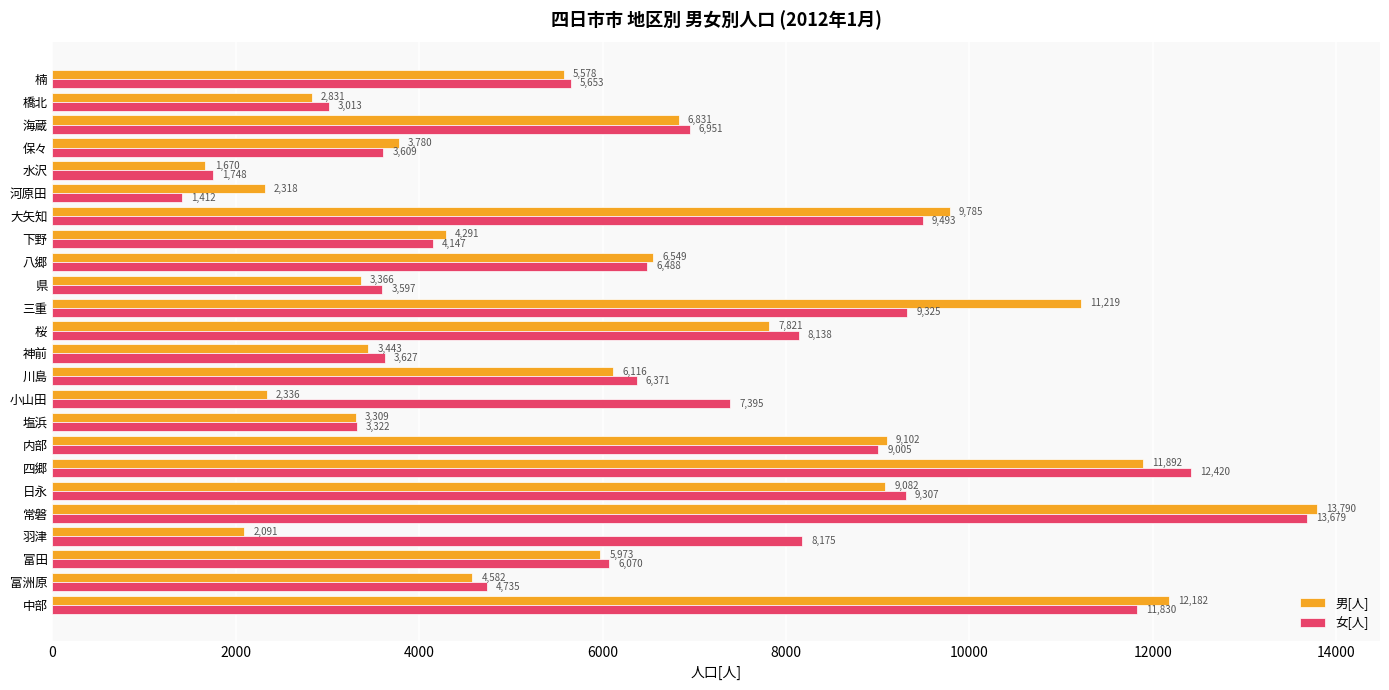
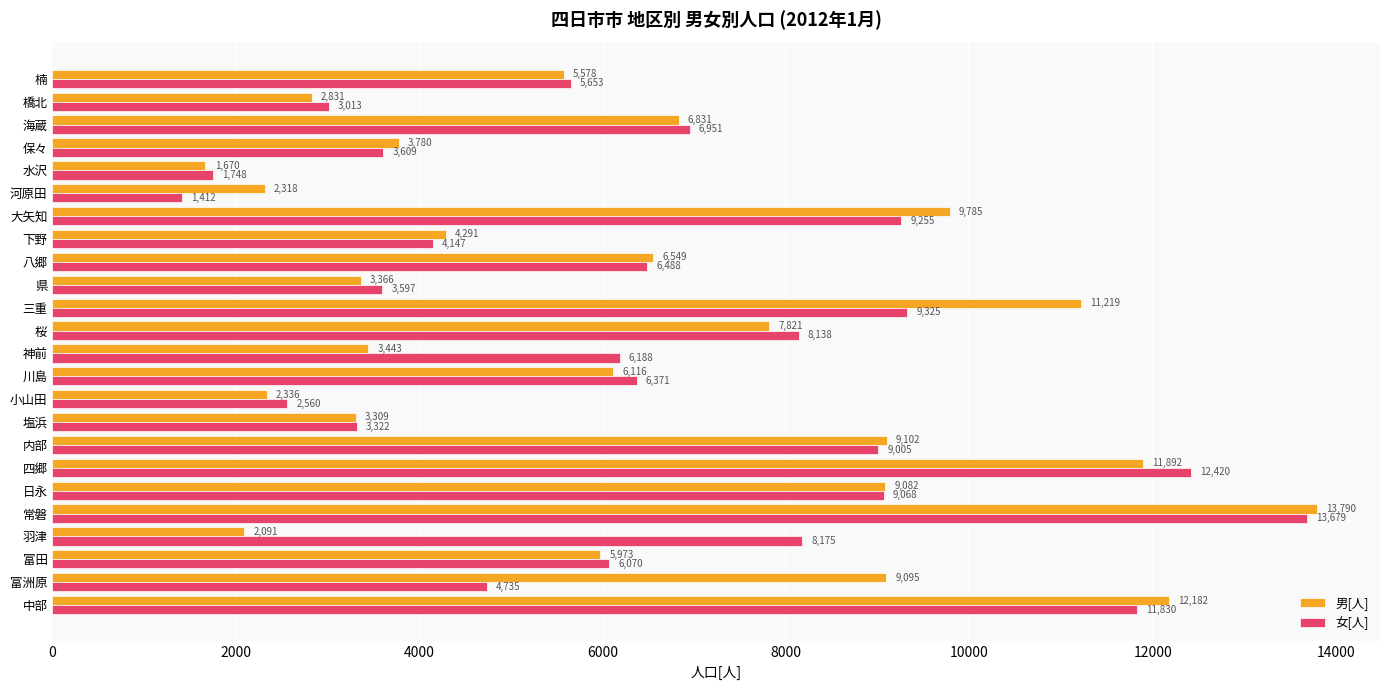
女[人], 大矢知: 9,493 -> 9,255
女[人], 神前: 3,627 -> 6,188
女[人], 小山田: 7,395 -> 2,560
女[人], 日永: 9,307 -> 9,068
男[人], 富洲原: 4,582 -> 9,095
